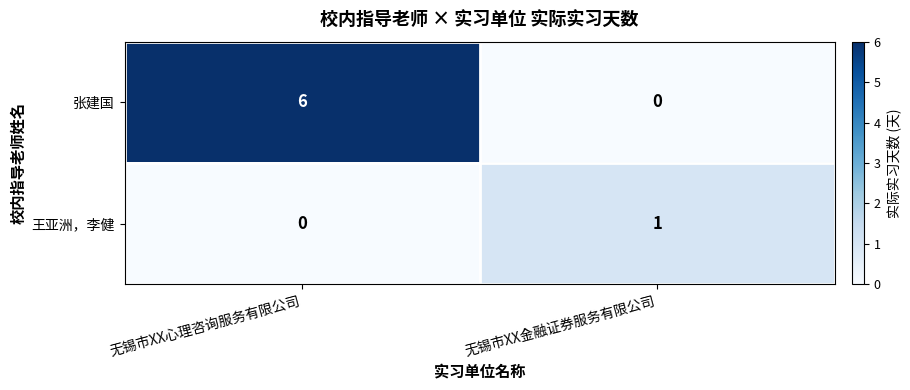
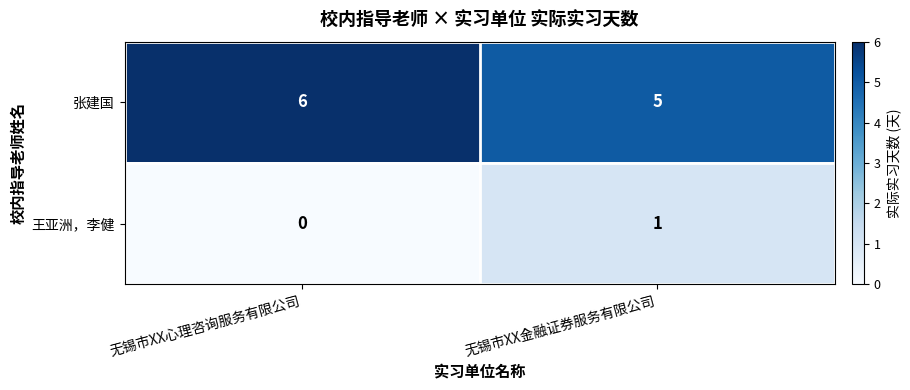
张建国, 无锡市XX金融证券服务有限公司: 0 -> 5
